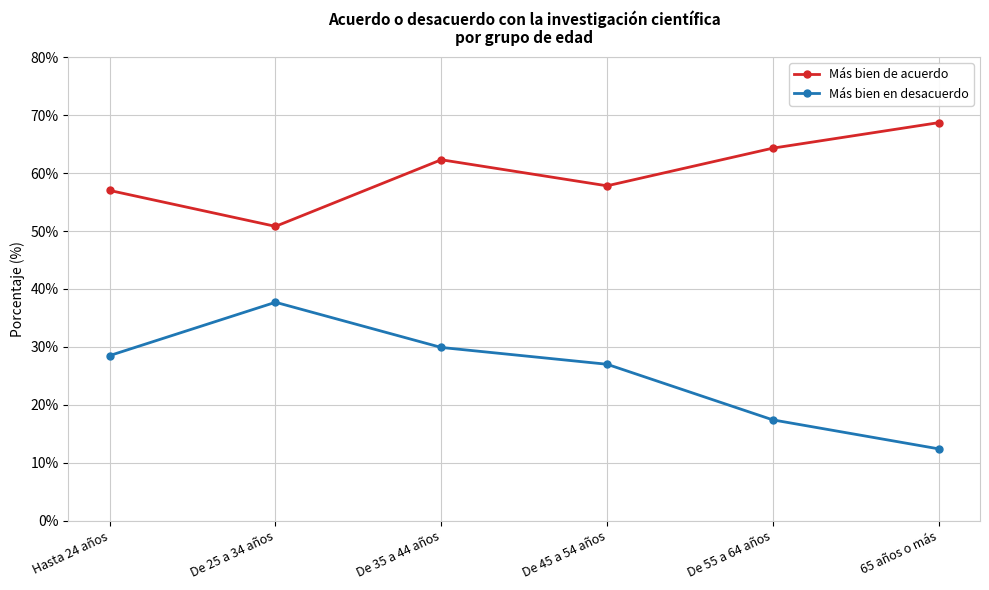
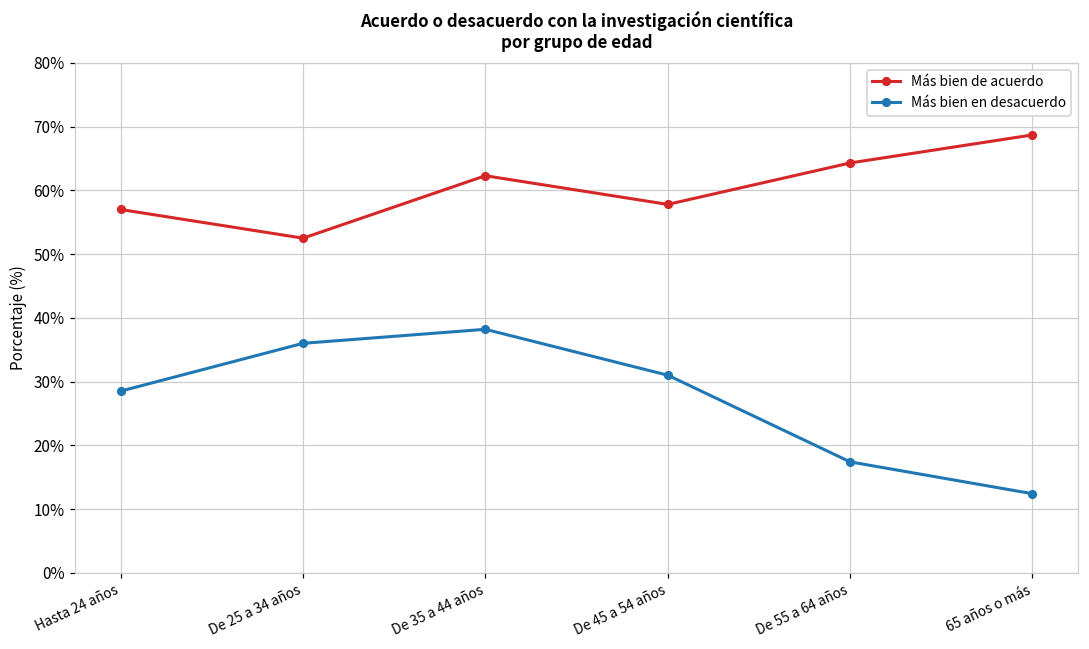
Más bien de acuerdo, De 25 a 34 años: 51% -> 53%
Más bien en desacuerdo, De 25 a 34 años: 38% -> 36%
Más bien en desacuerdo, De 35 a 44 años: 30% -> 38%
Más bien en desacuerdo, De 45 a 54 años: 27% -> 31%
